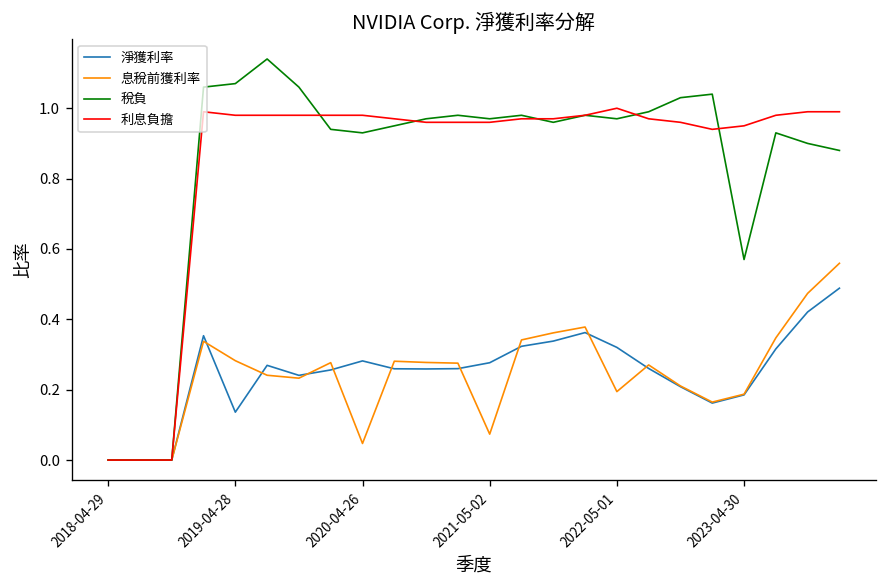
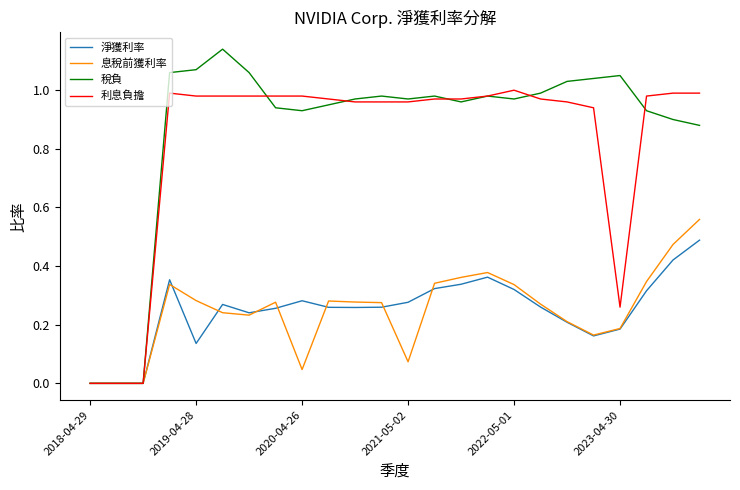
息稅前獲利率, 2022-05-01: 0.19 -> 0.34
稅負, 2023-04-30: 0.57 -> 1.05
利息負擔, 2023-04-30: 0.95 -> 0.26
